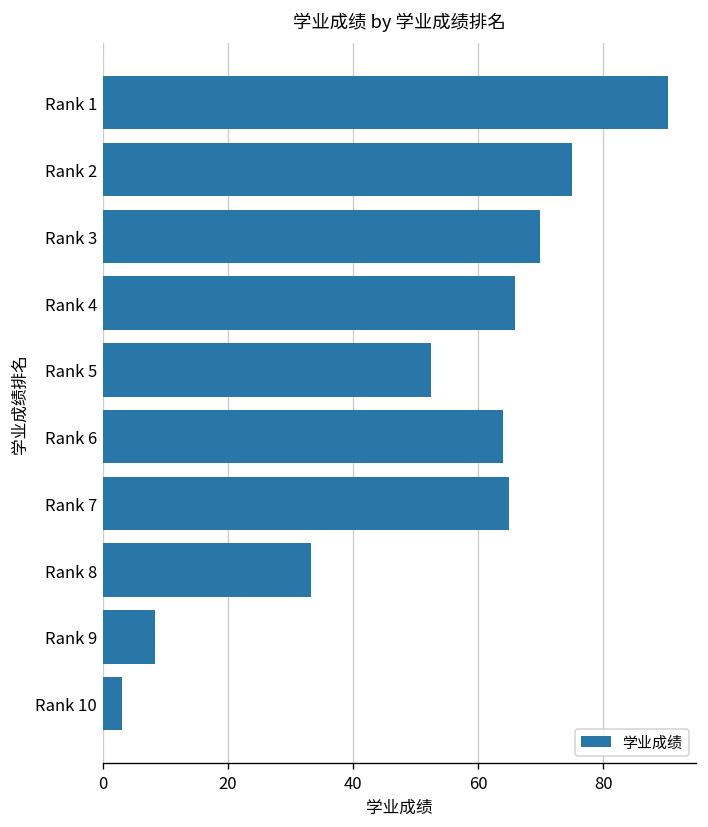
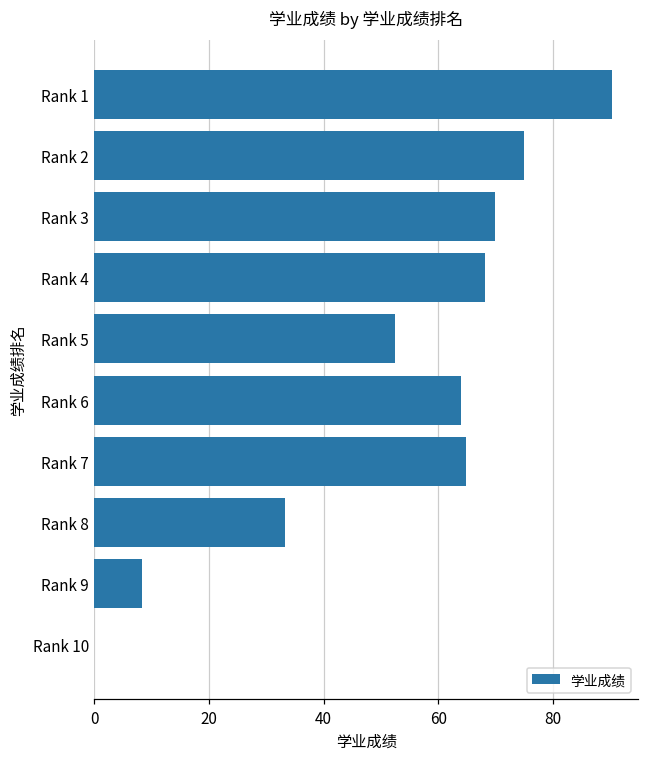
Rank 4: 66 -> 68
Rank 10: 3 -> 0
